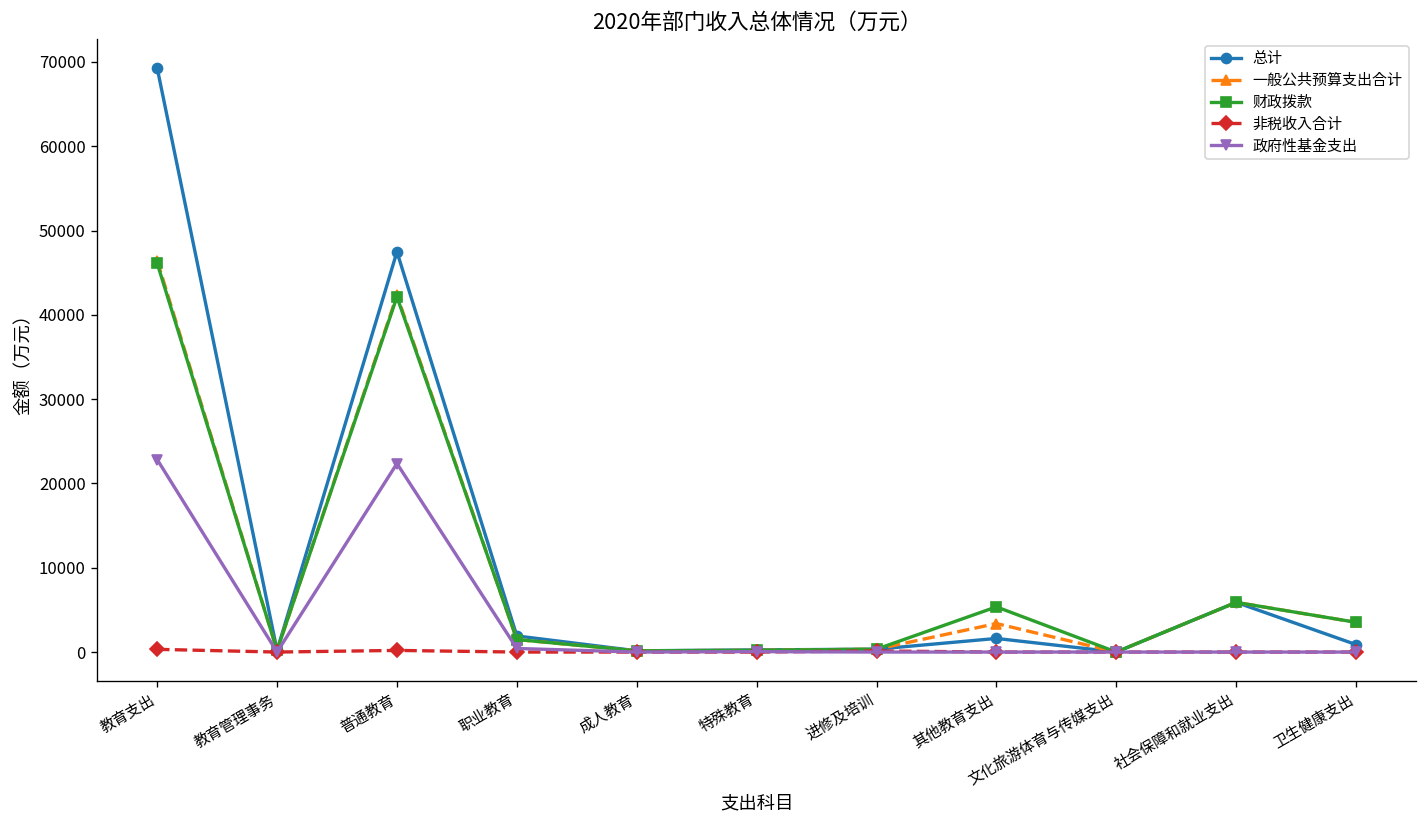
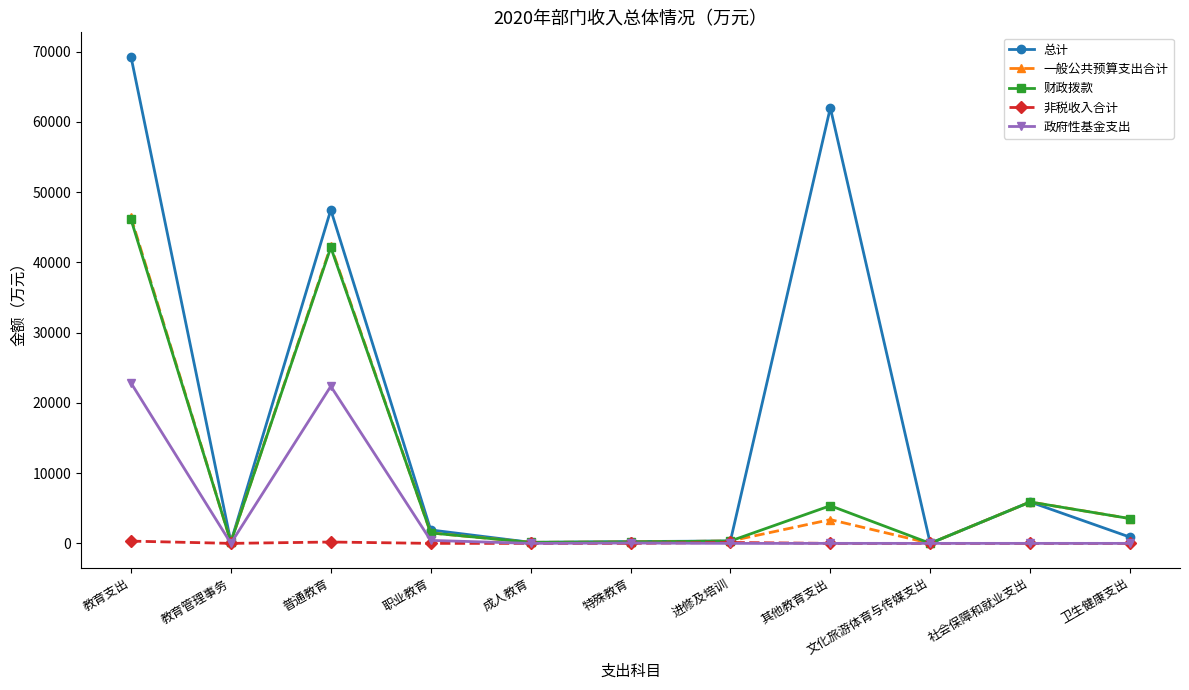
总计, 其他教育支出: 2000 -> 62000
